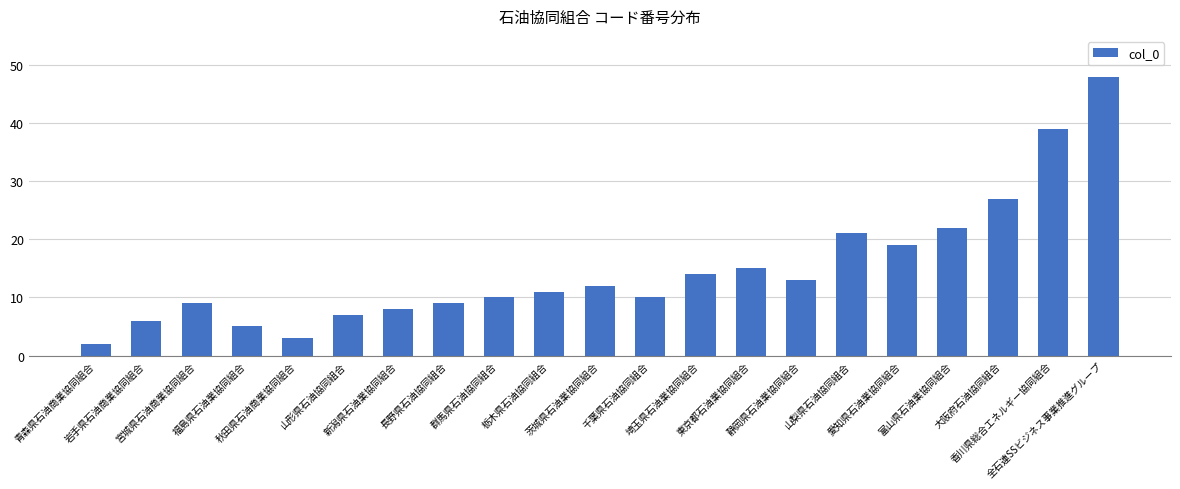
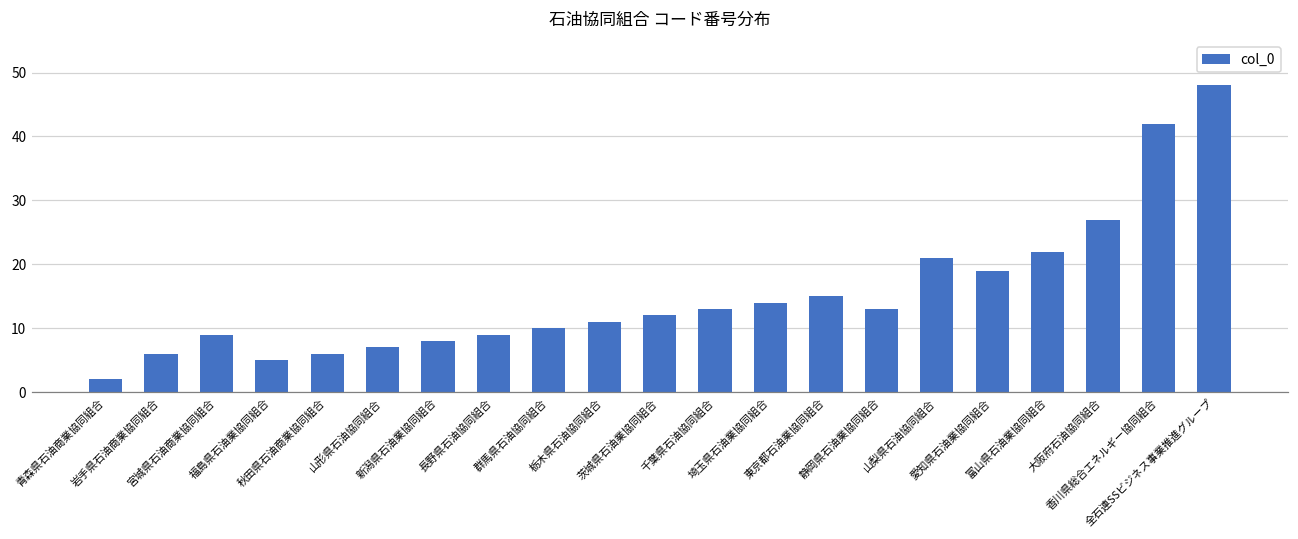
秋田県石油商業協同組合: 3 -> 6
千葉県石油協同組合: 10 -> 13
香川県総合エネルギー協同組合: 39 -> 42
